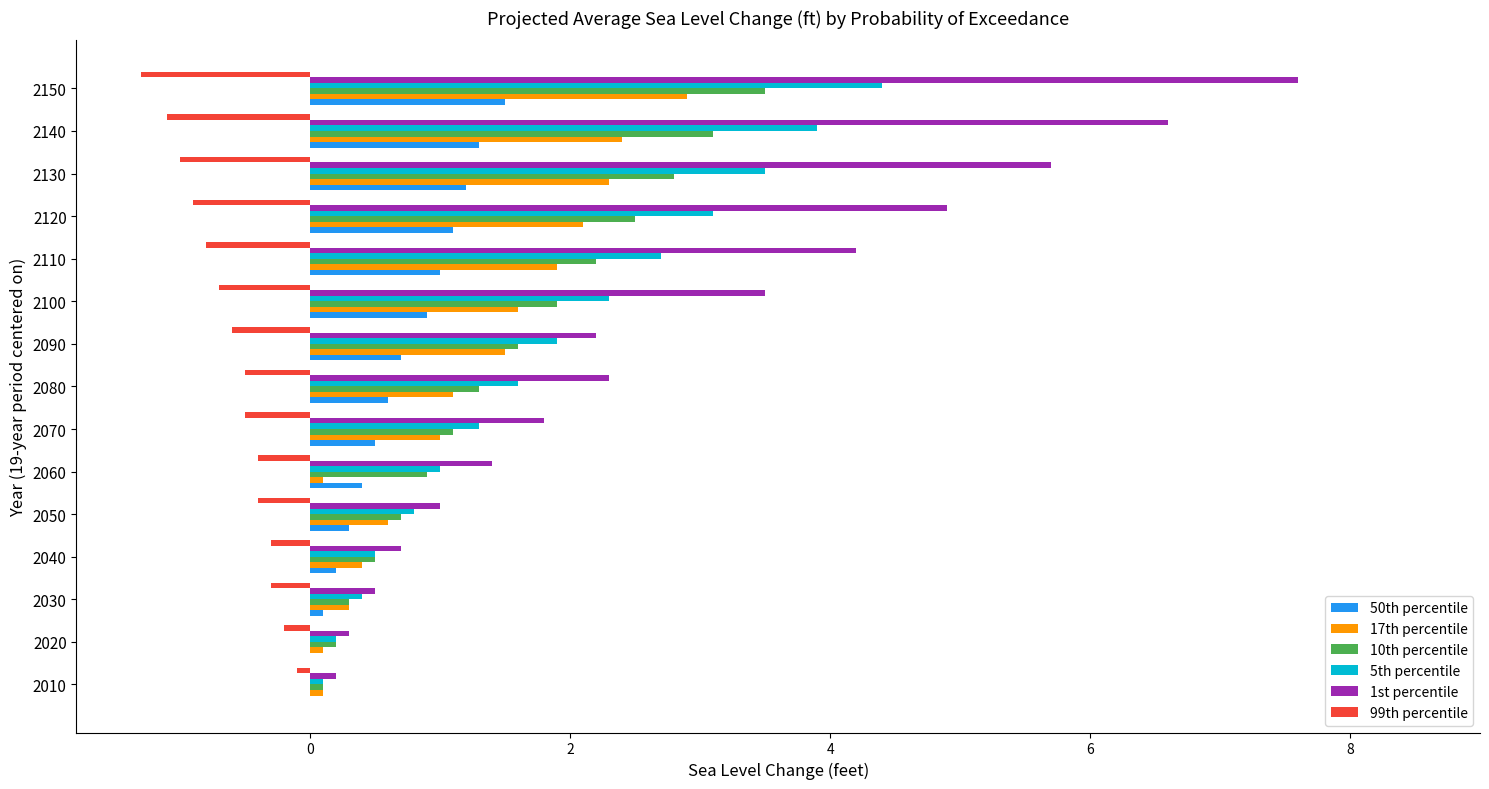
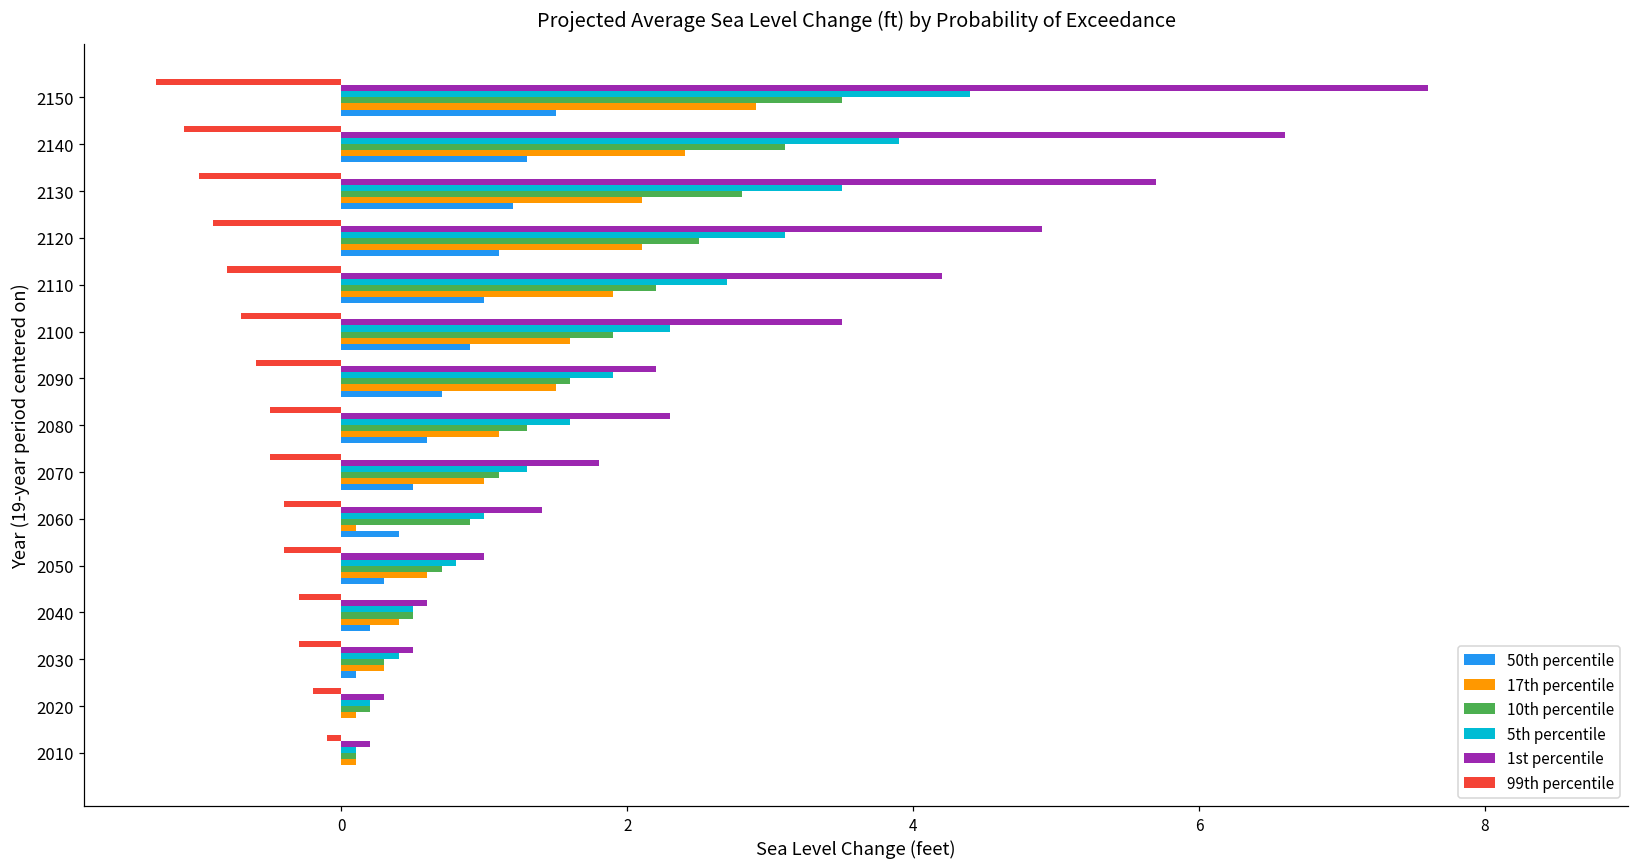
17th percentile, 2130: 2.3 -> 2.1
1st percentile, 2040: 0.7 -> 0.6
